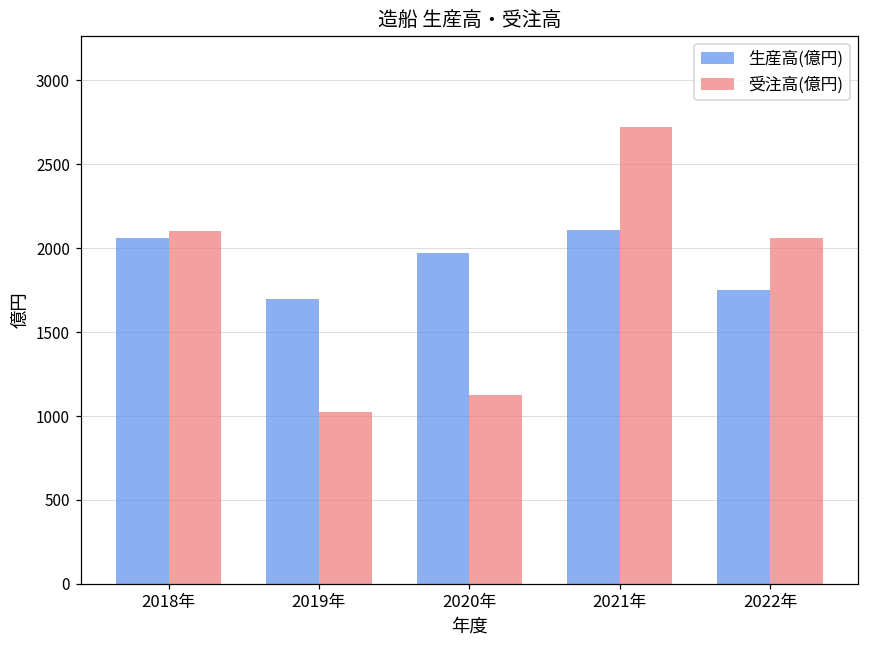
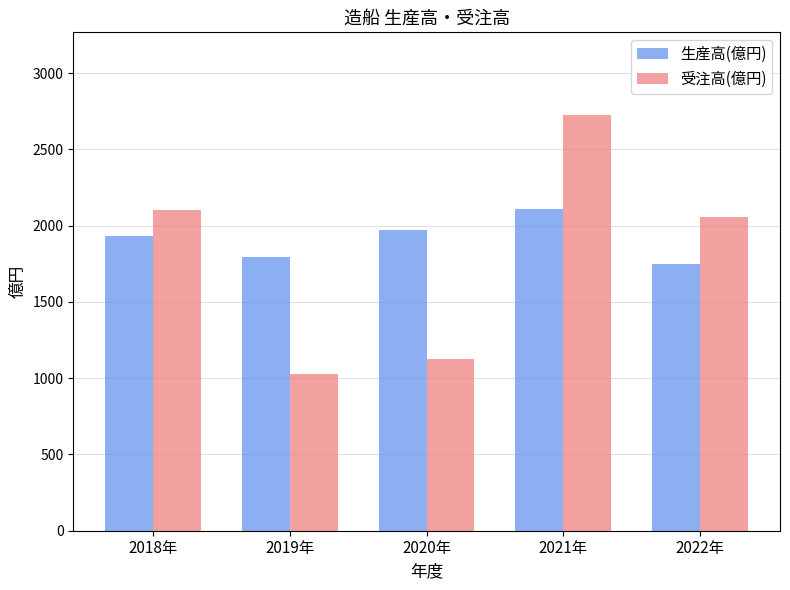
生産高(億円), 2018年: 2060 -> 1940
生産高(億円), 2019年: 1700 -> 1790
